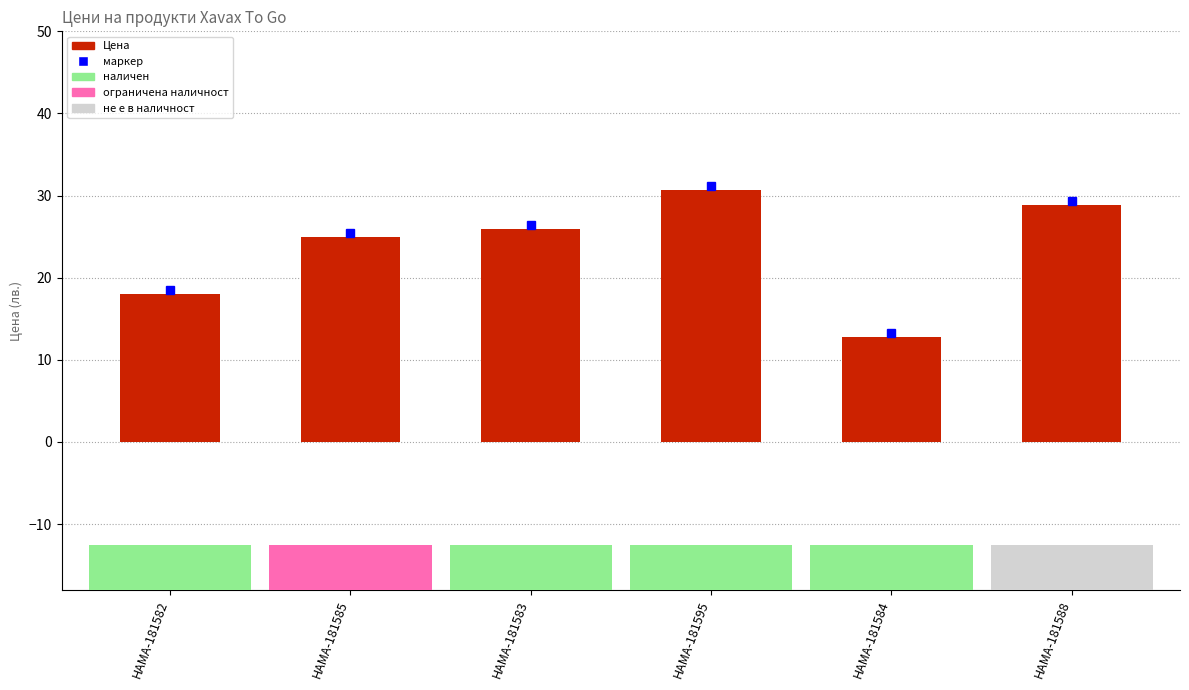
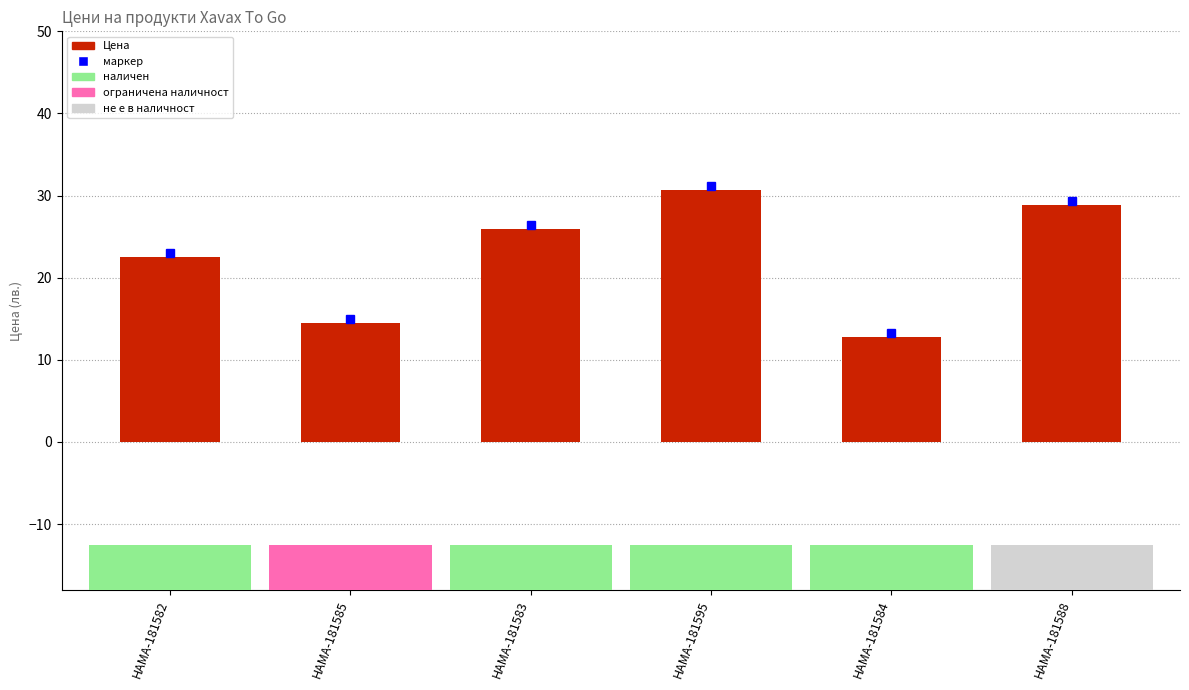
Цена, HAMA-181582: 18 -> 23
Цена, HAMA-181585: 25 -> 14
